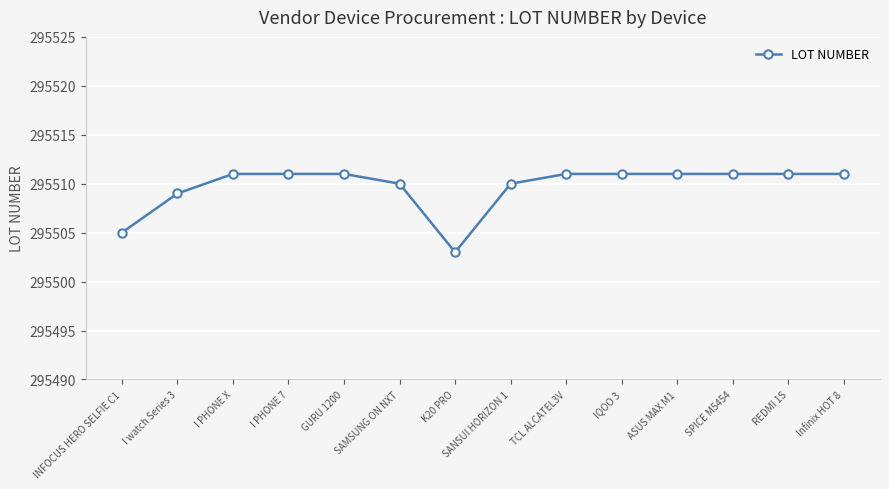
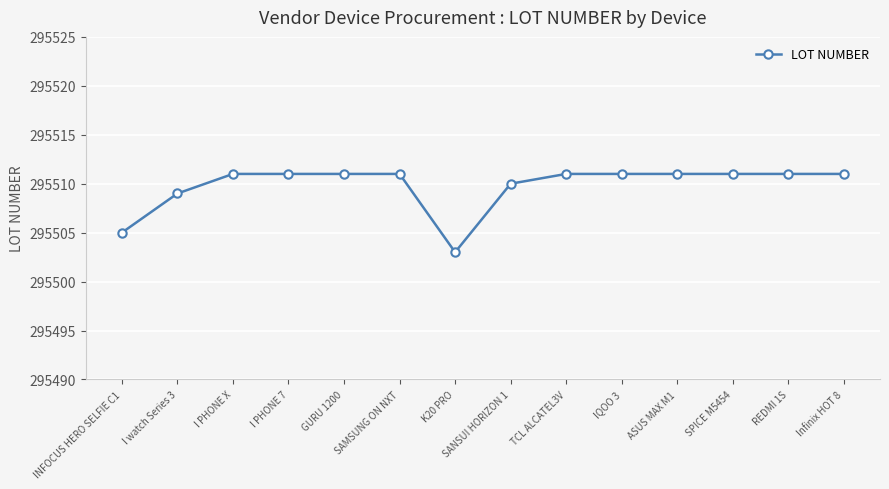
SAMSUNG ON NXT: 295510 -> 295511
